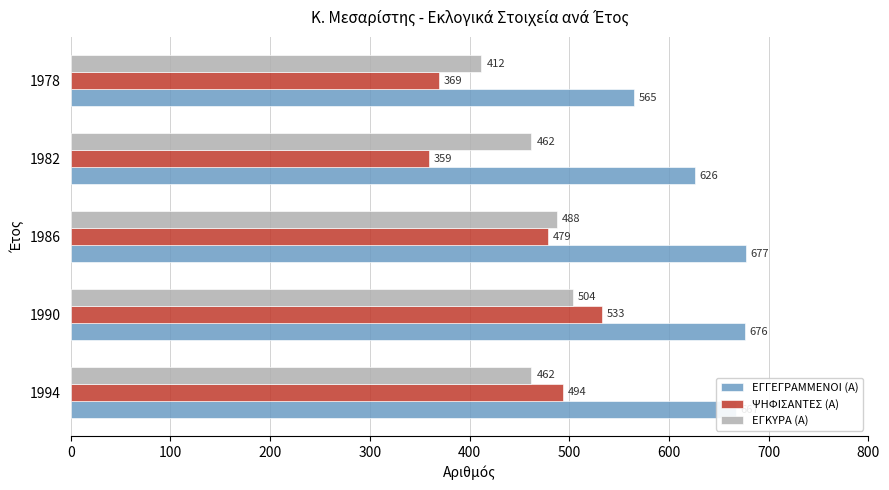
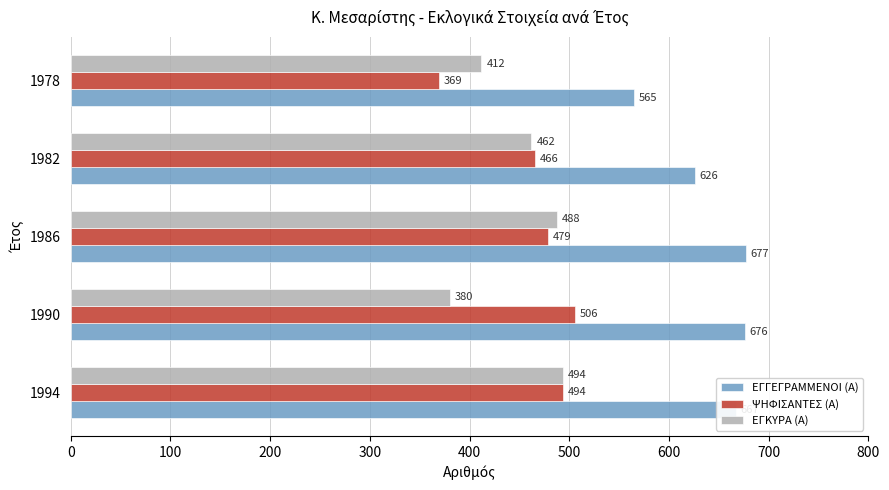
ΨΗΦΙΣΑΝΤΕΣ (Α), 1982: 359 -> 466
ΕΓΚΥΡΑ (Α), 1990: 504 -> 380
ΨΗΦΙΣΑΝΤΕΣ (Α), 1990: 533 -> 506
ΕΓΚΥΡΑ (Α), 1994: 462 -> 494
